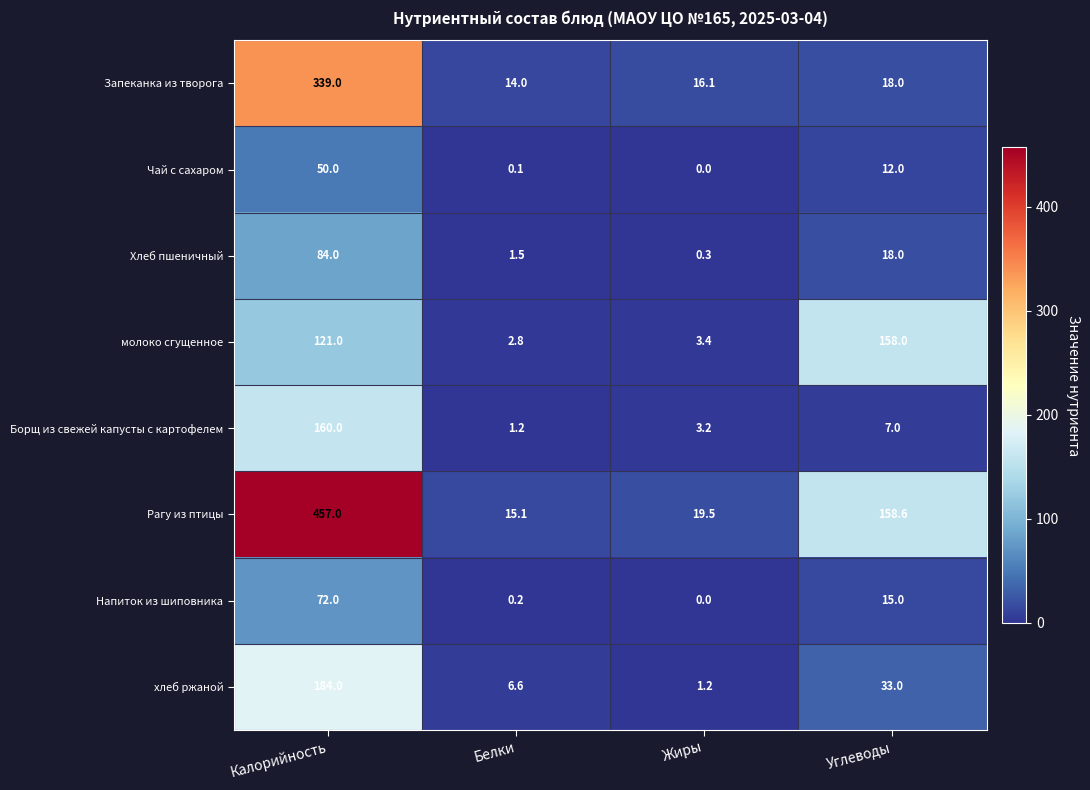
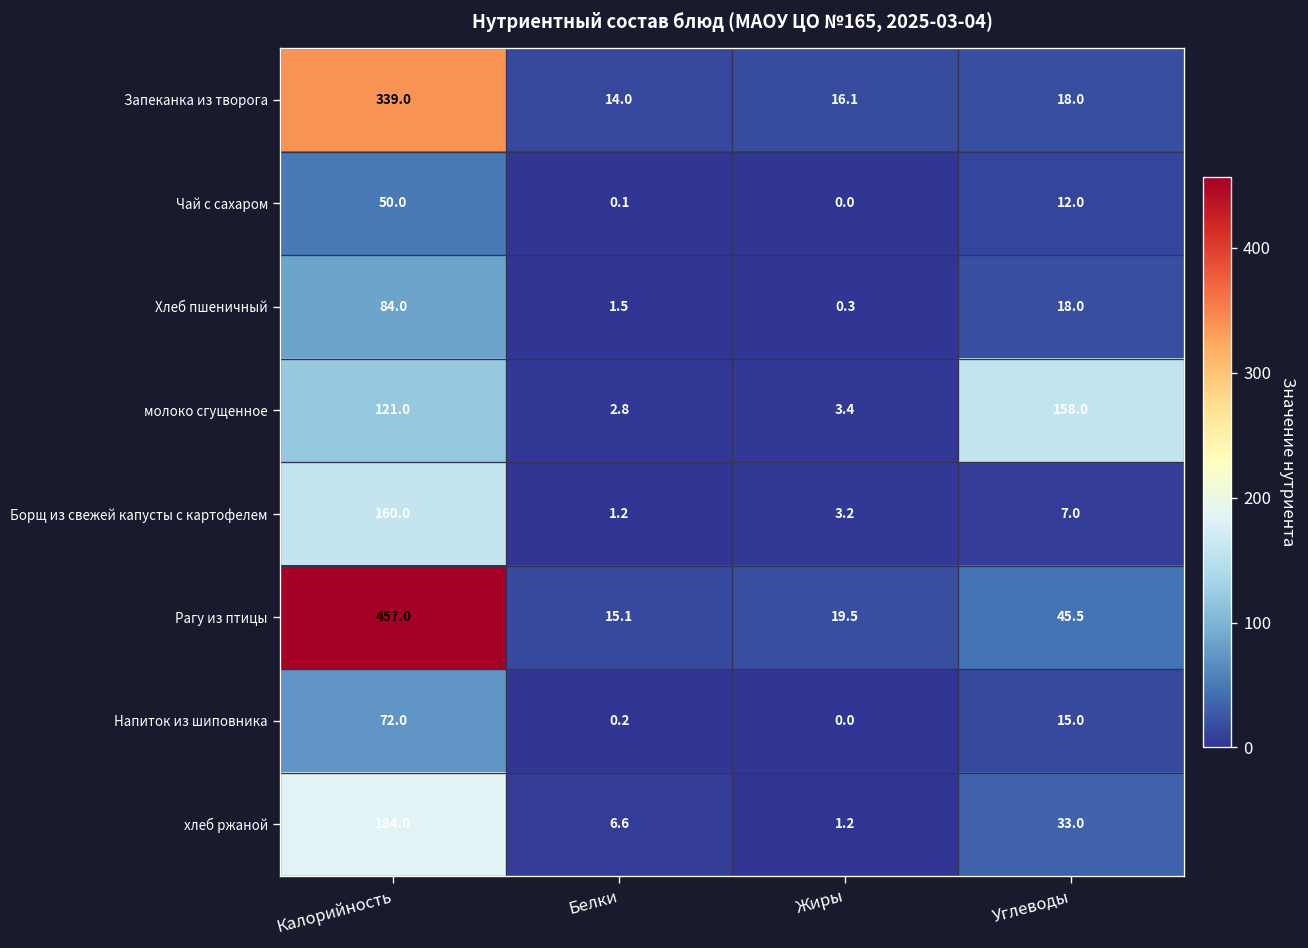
Рагу из птицы, Углеводы: 158.6 -> 45.5
